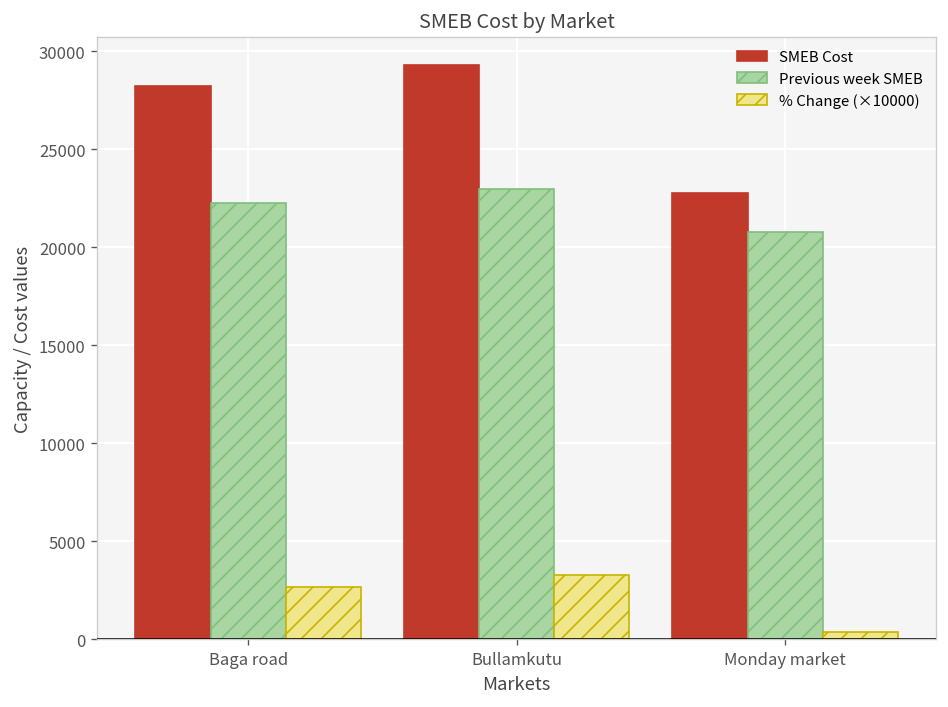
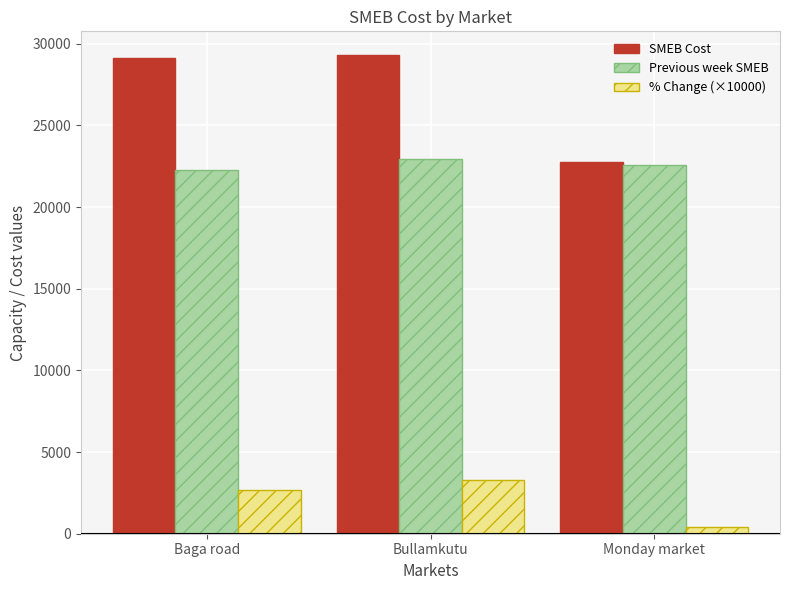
SMEB Cost, Baga road: 28200 -> 29100
Previous week SMEB, Monday market: 20800 -> 22600
